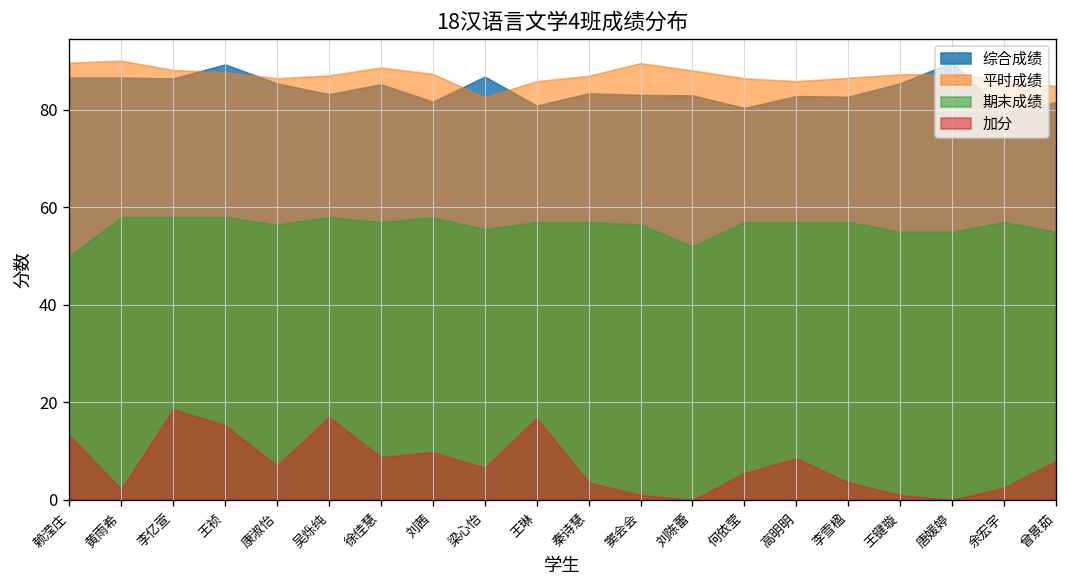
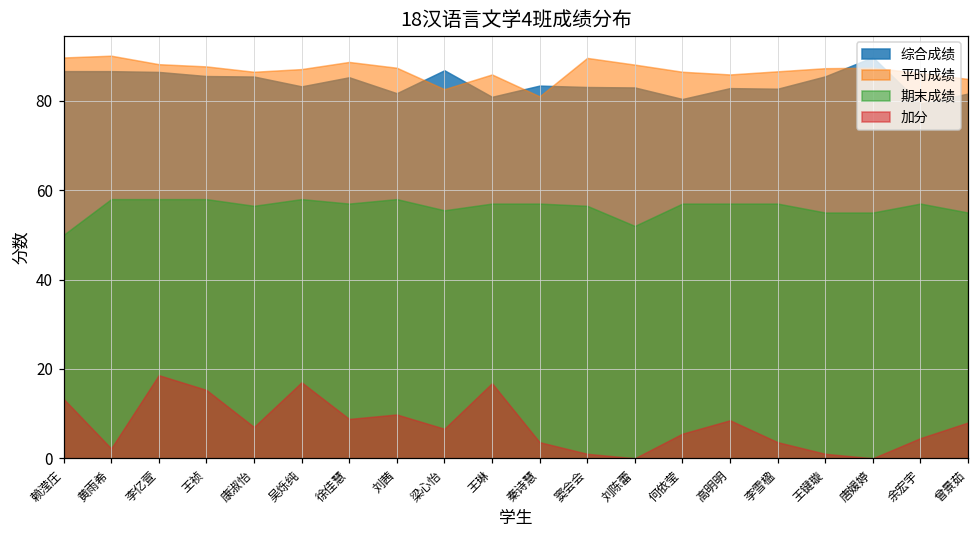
综合成绩, 王祯: 89 -> 86
平时成绩, 秦诗慧: 87 -> 81
加分, 余宏宇: 3 -> 5
